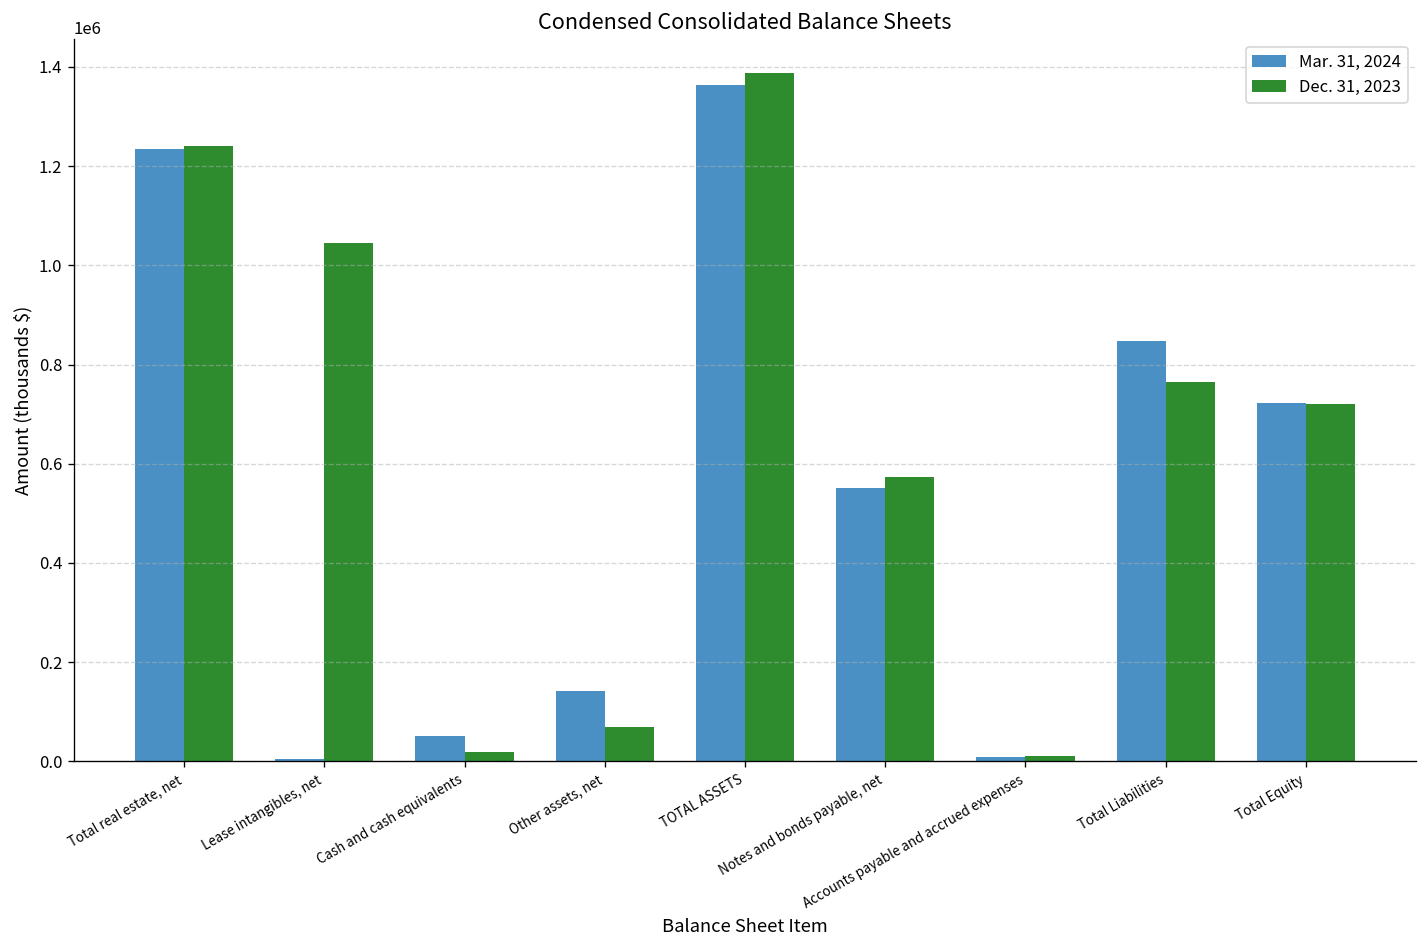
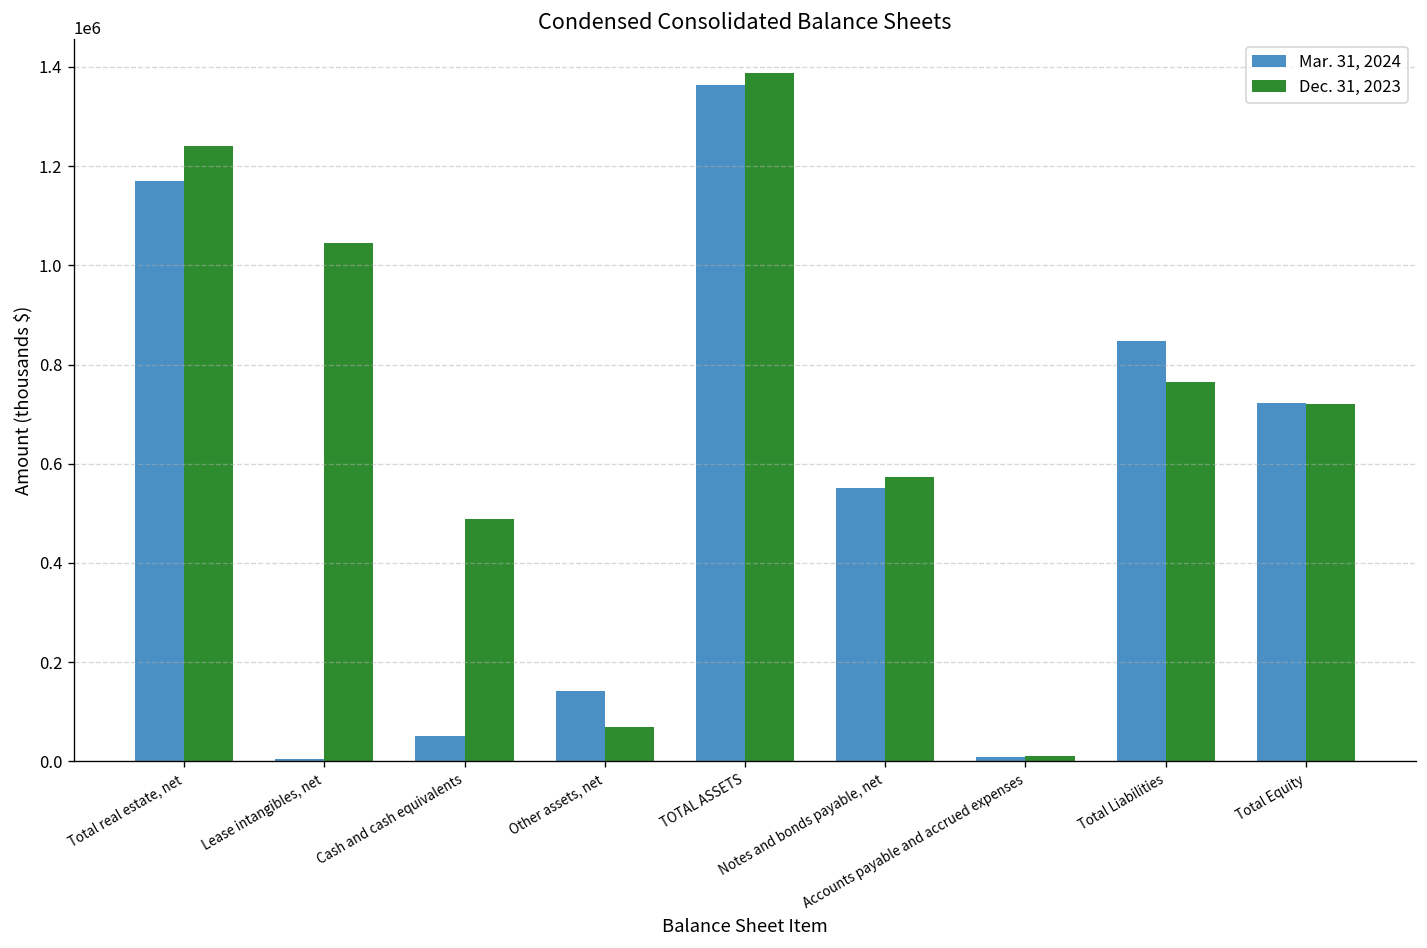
Mar. 31, 2024, Total real estate, net: 1230000 -> 1170000
Dec. 31, 2023, Cash and cash equivalents: 20000 -> 490000
